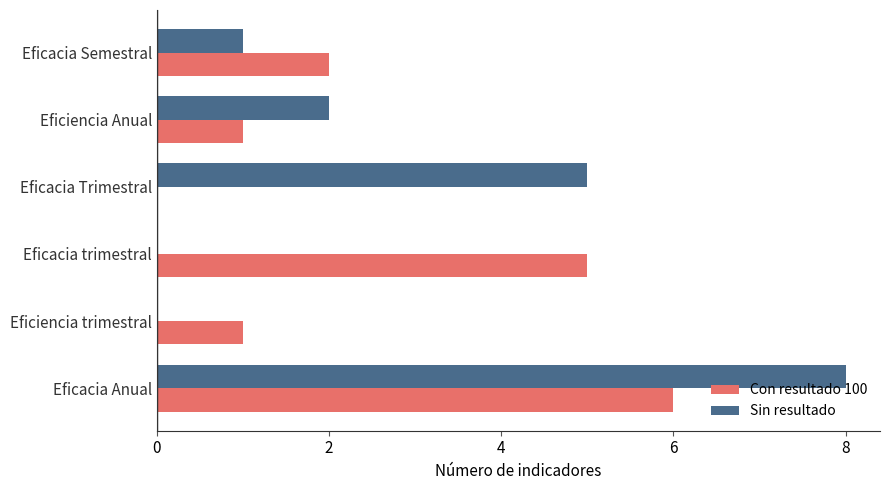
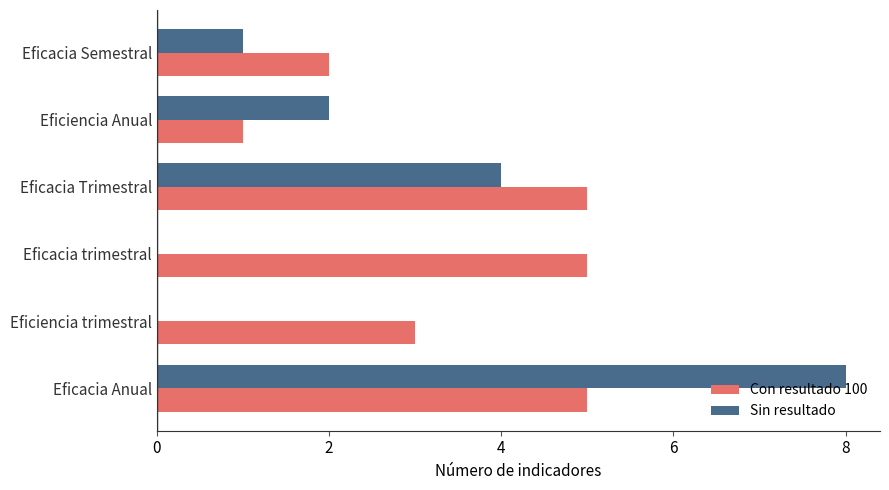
Sin resultado, Eficacia Trimestral: 5 -> 4
Con resultado 100, Eficacia Trimestral: 0 -> 5
Con resultado 100, Eficiencia trimestral: 1 -> 3
Con resultado 100, Eficacia Anual: 6 -> 5
